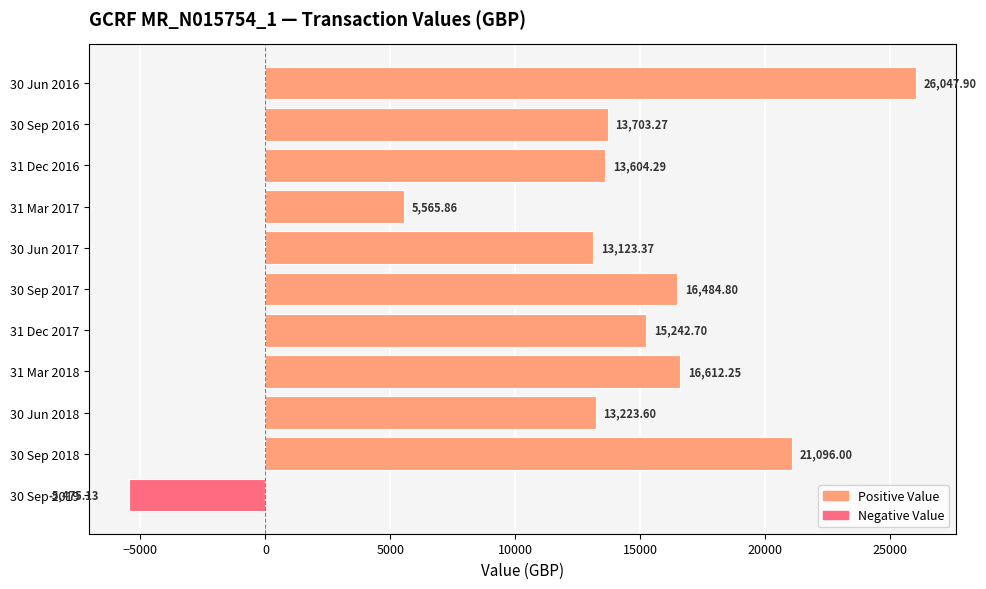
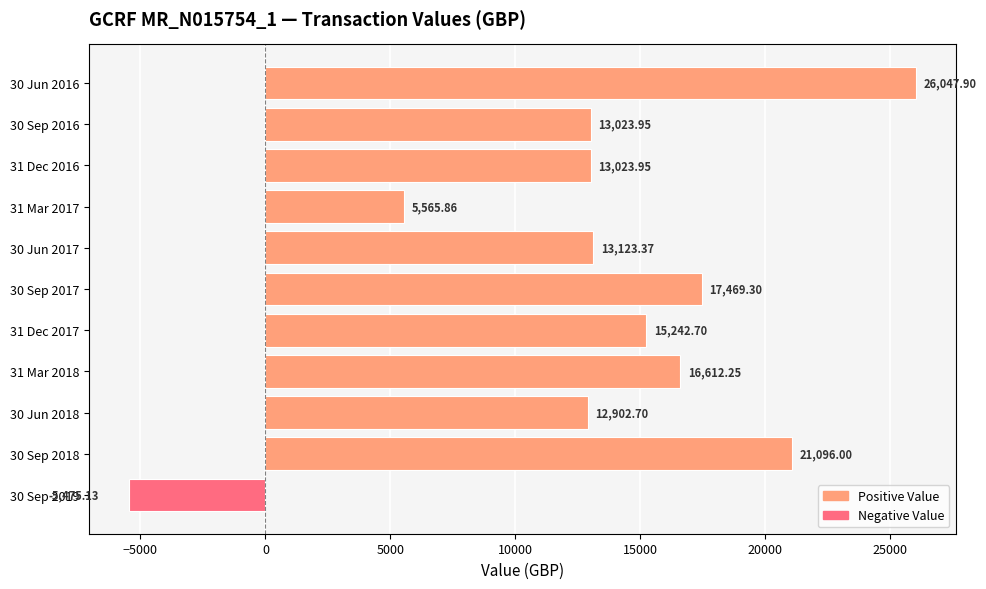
30 Sep 2016: 13,703.27 -> 13,023.95
31 Dec 2016: 13,604.29 -> 13,023.95
30 Sep 2017: 16,484.80 -> 17,469.30
30 Jun 2018: 13,223.60 -> 12,902.70
